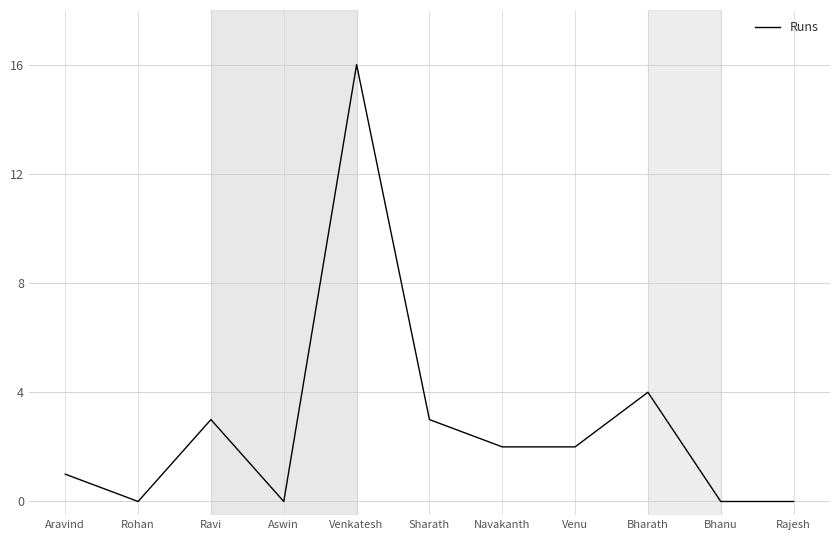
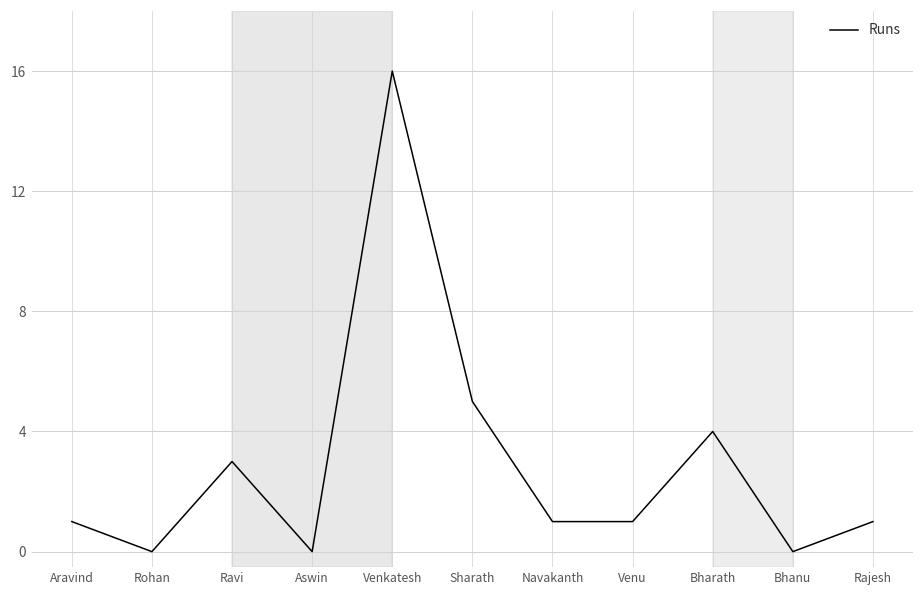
Sharath: 3 -> 5
Navakanth: 2 -> 1
Venu: 2 -> 1
Rajesh: 0 -> 1
